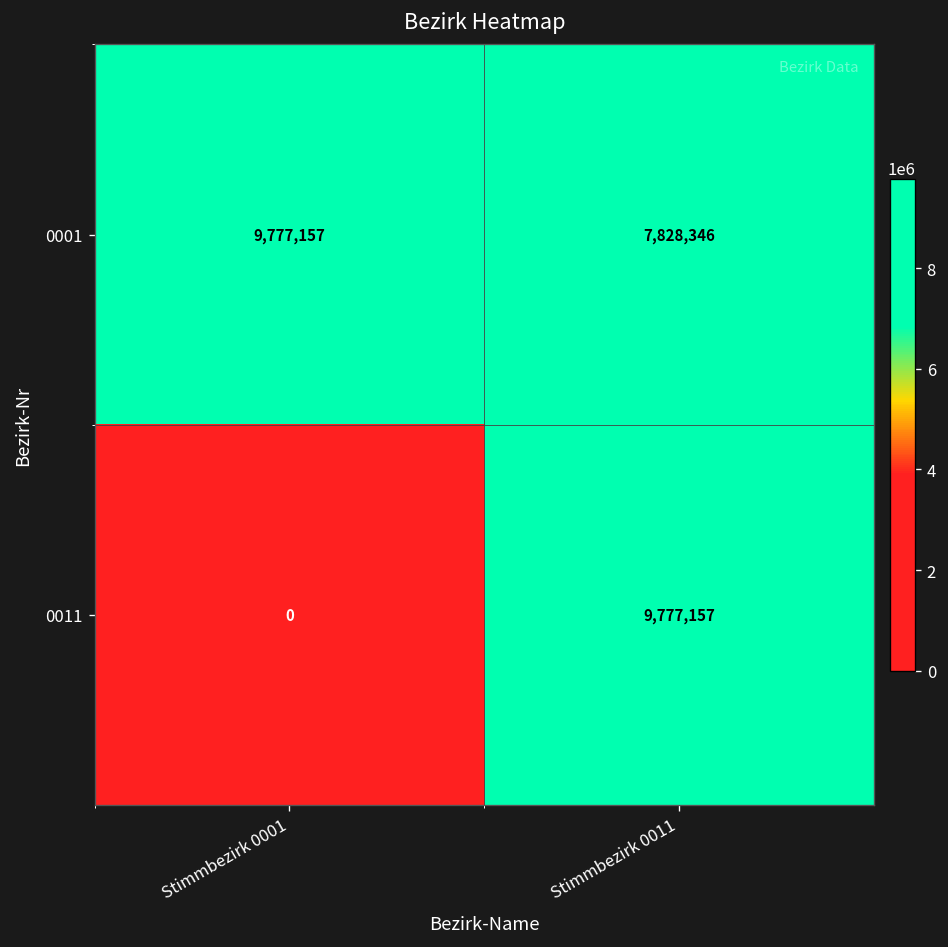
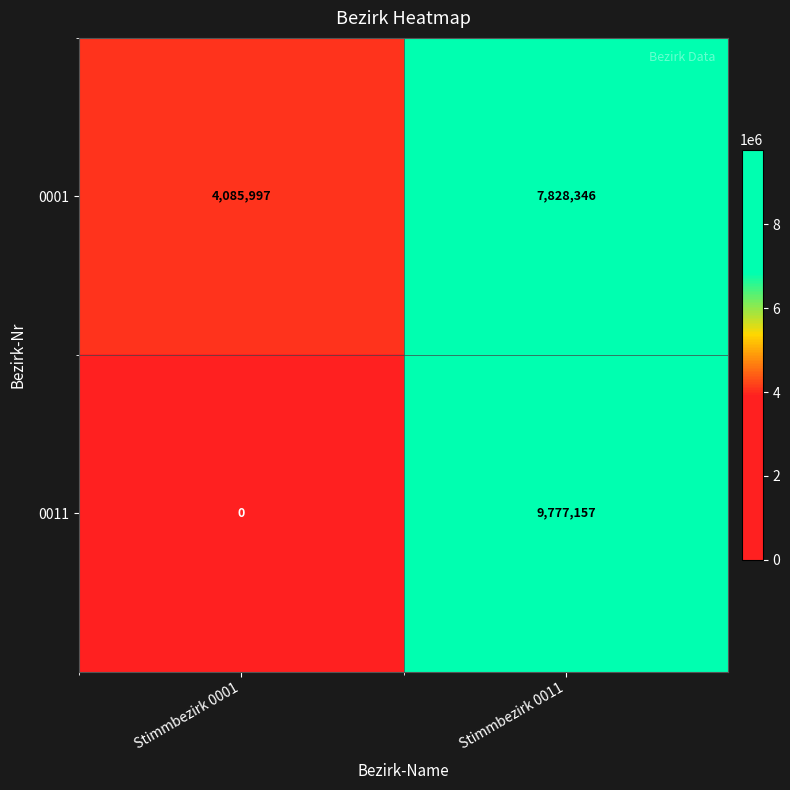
0001, Stimmbezirk 0001: 9,777,157 -> 4,085,997
